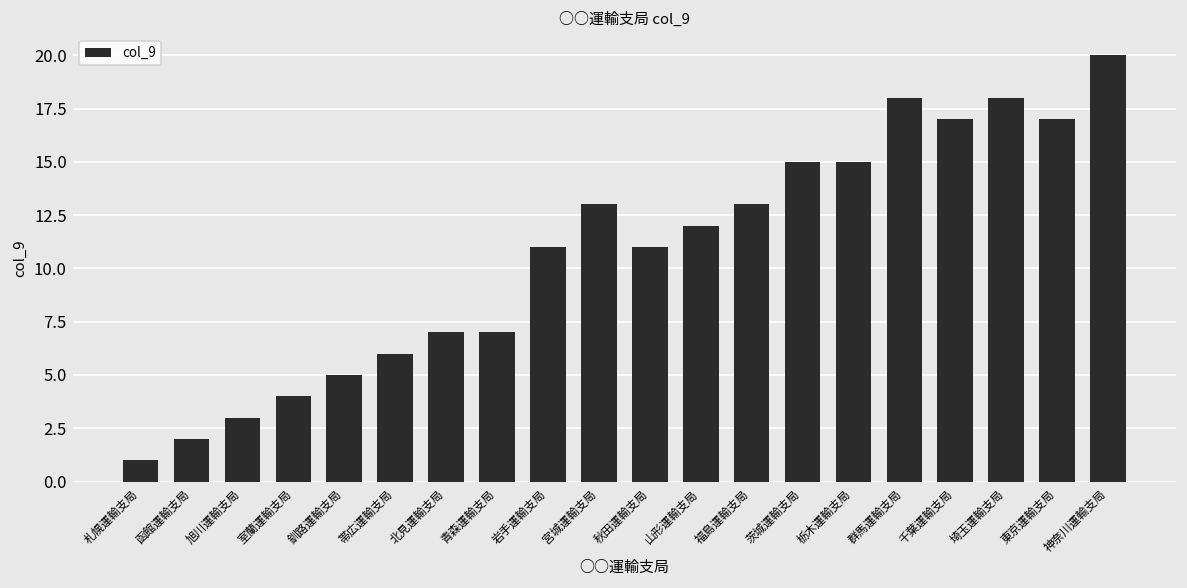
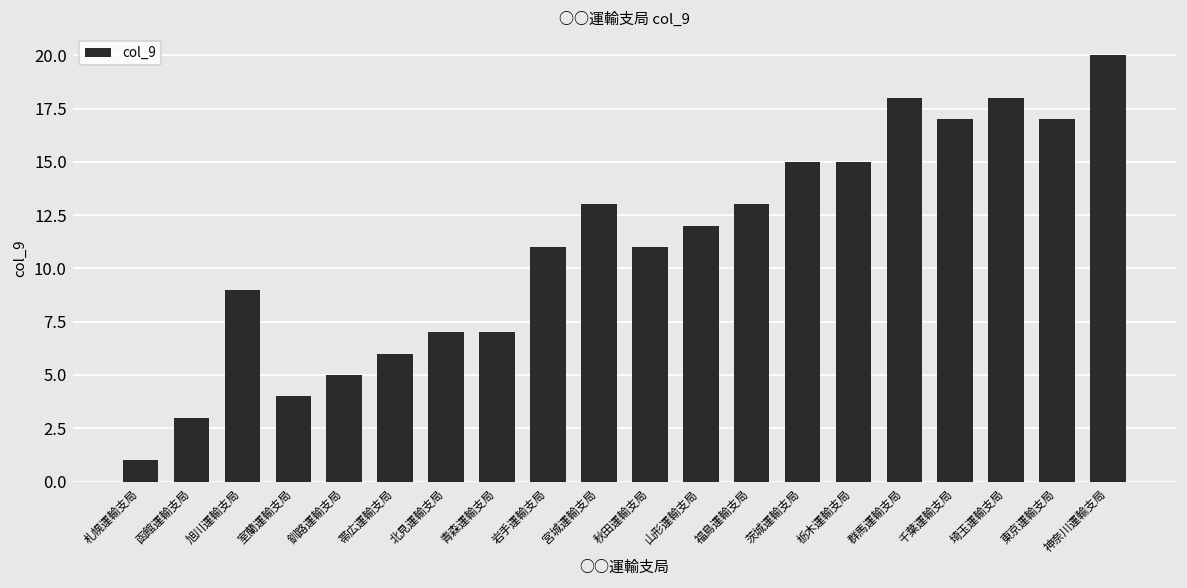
函館運輸支局: 2 -> 3
旭川運輸支局: 3 -> 9
